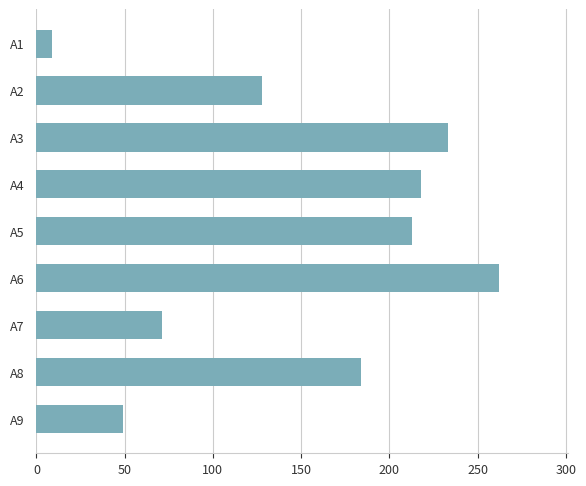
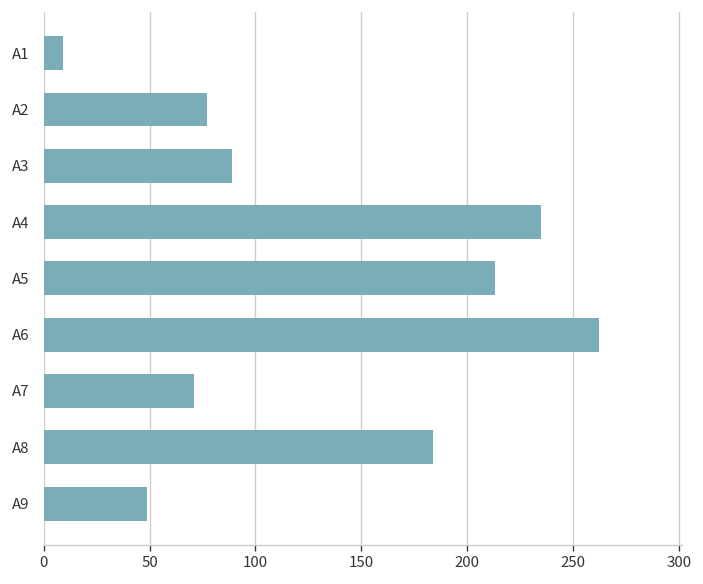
A2: 128 -> 77
A3: 233 -> 89
A4: 218 -> 235
